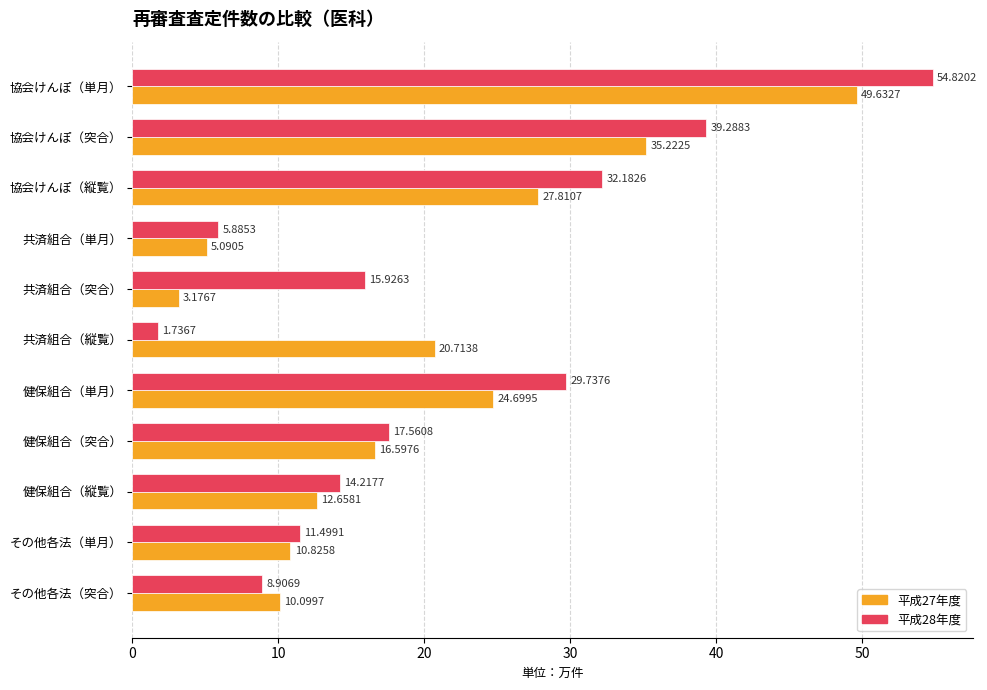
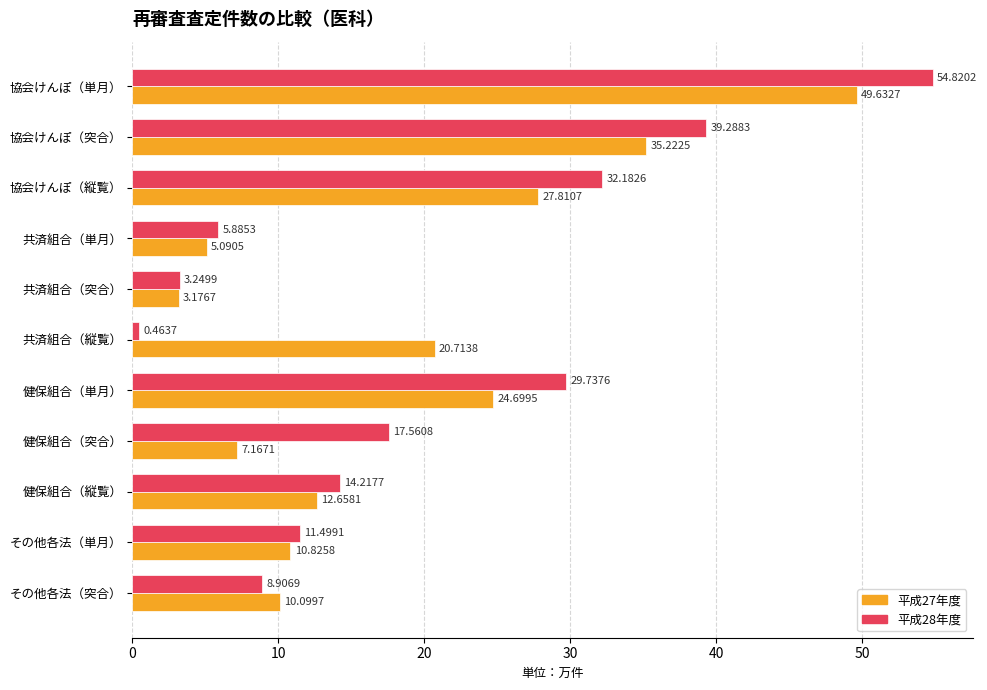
平成28年度, 共済組合（突合）: 15.9263 -> 3.2499
平成28年度, 共済組合（縦覧）: 1.7367 -> 0.4637
平成27年度, 健保組合（突合）: 16.5976 -> 7.1671
